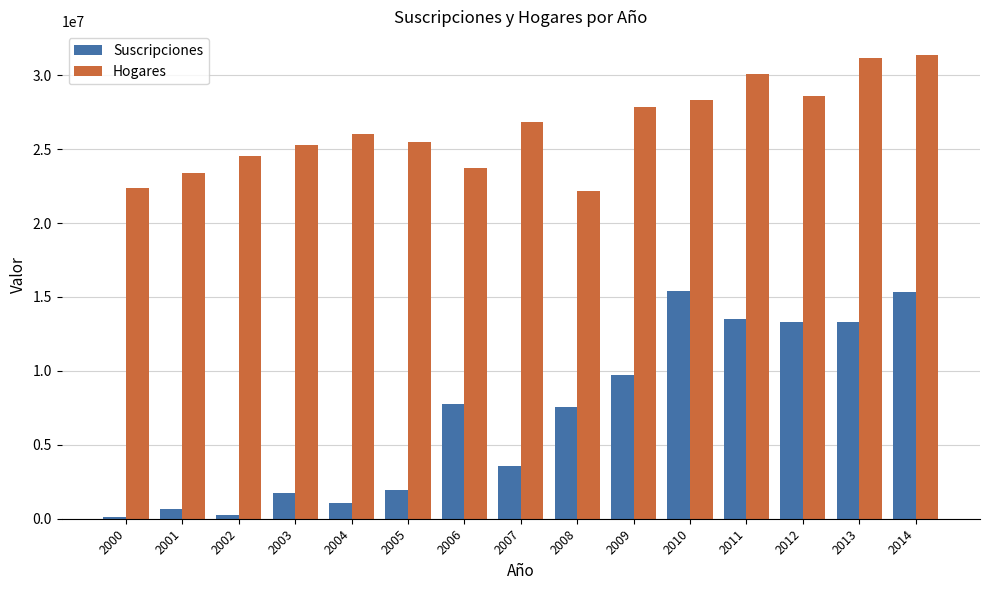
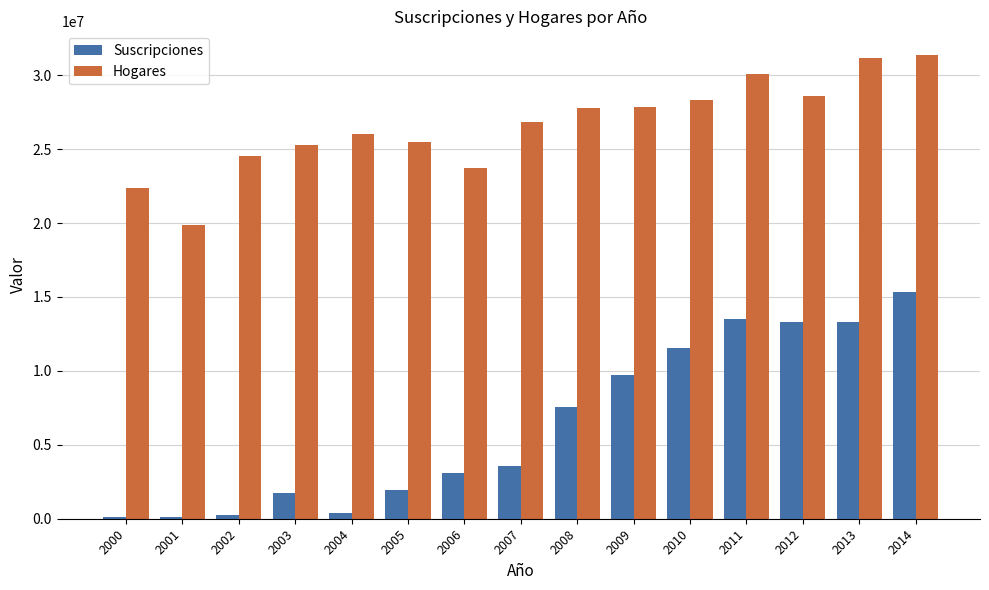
Suscripciones, 2001: 700000 -> 100000
Hogares, 2001: 23400000 -> 19900000
Suscripciones, 2004: 1100000 -> 400000
Suscripciones, 2006: 7800000 -> 3100000
Hogares, 2008: 22200000 -> 27800000
Suscripciones, 2010: 15400000 -> 11600000
